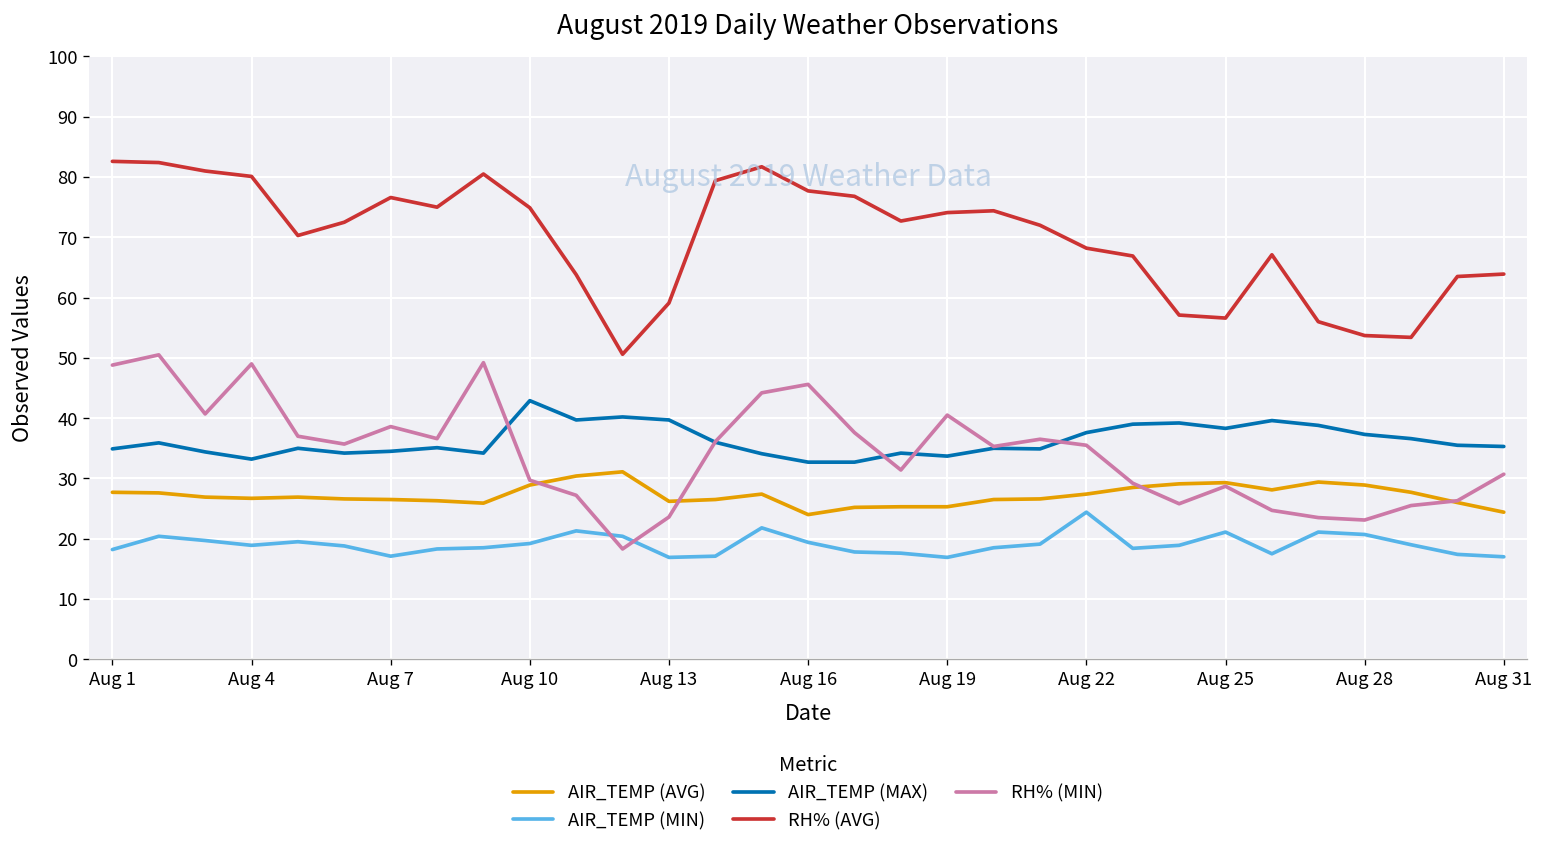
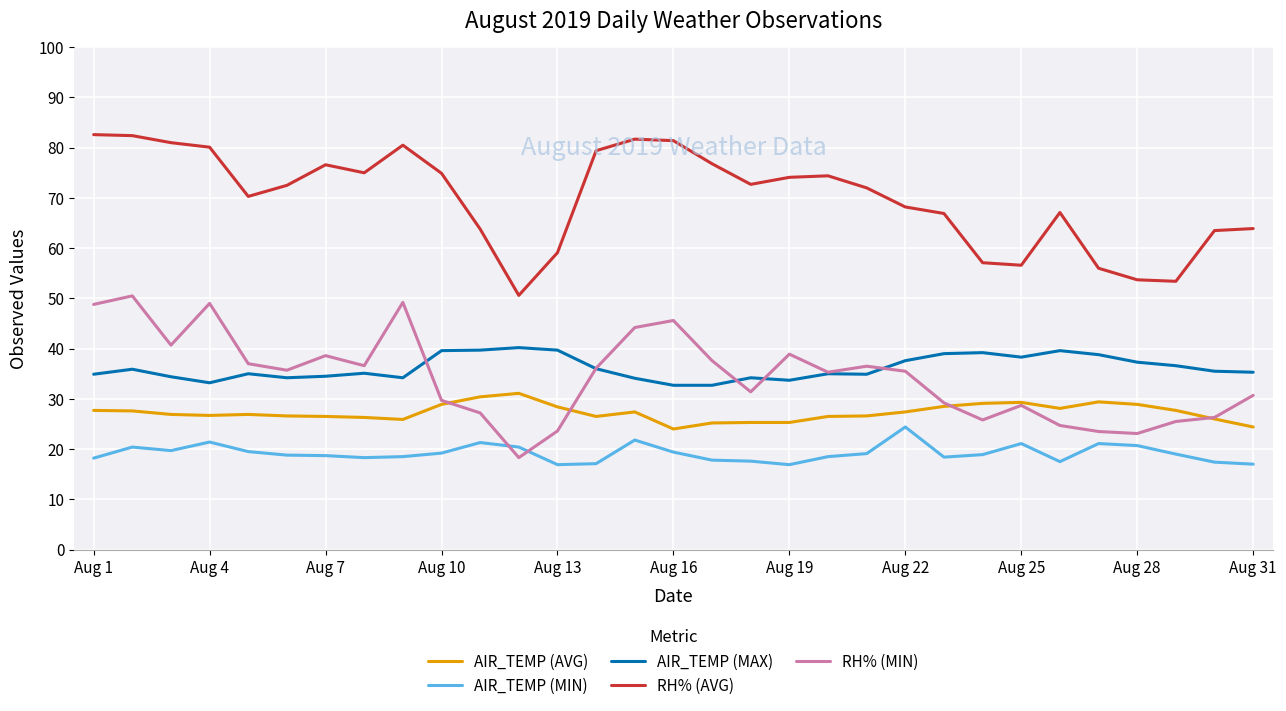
AIR_TEMP (MIN), Aug 4: 19 -> 21
AIR_TEMP (MIN), Aug 7: 17 -> 19
AIR_TEMP (MAX), Aug 10: 43 -> 40
AIR_TEMP (AVG), Aug 13: 26 -> 28
RH% (AVG), Aug 16: 78 -> 81
RH% (MIN), Aug 19: 41 -> 39
